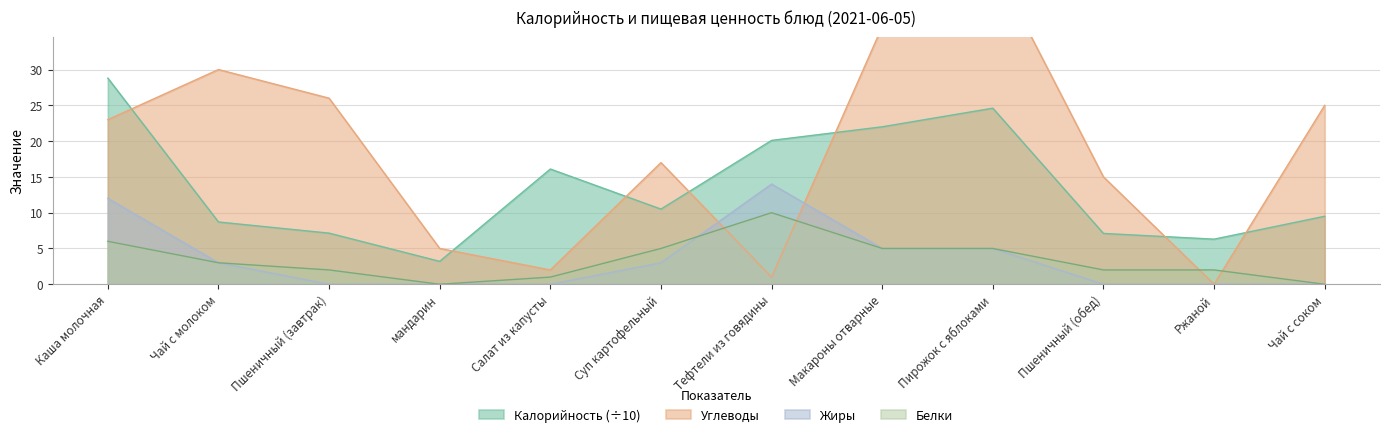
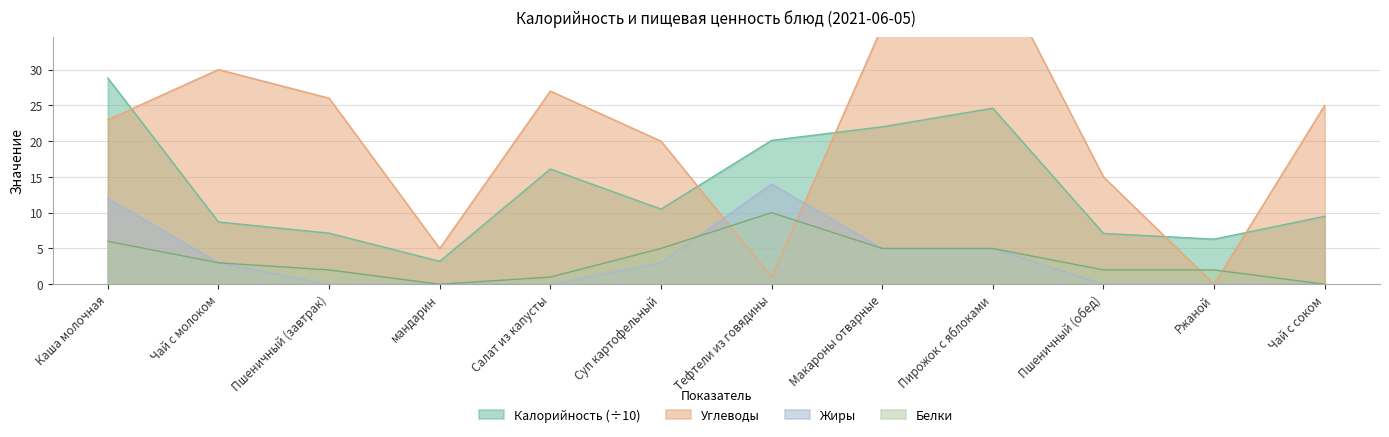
Углеводы, Салат из капусты: 2 -> 27
Углеводы, Суп картофельный: 17 -> 20
